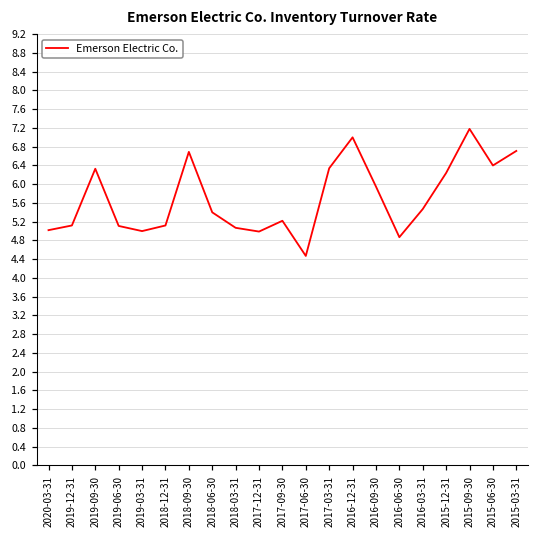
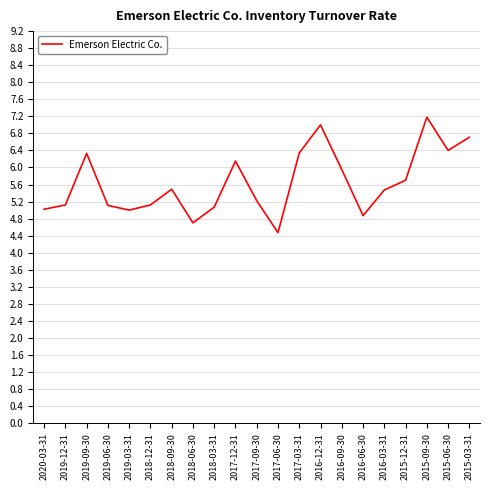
2018-09-30: 6.7 -> 5.5
2018-06-30: 5.4 -> 4.7
2017-12-31: 5.0 -> 6.2
2015-12-31: 6.2 -> 5.7
